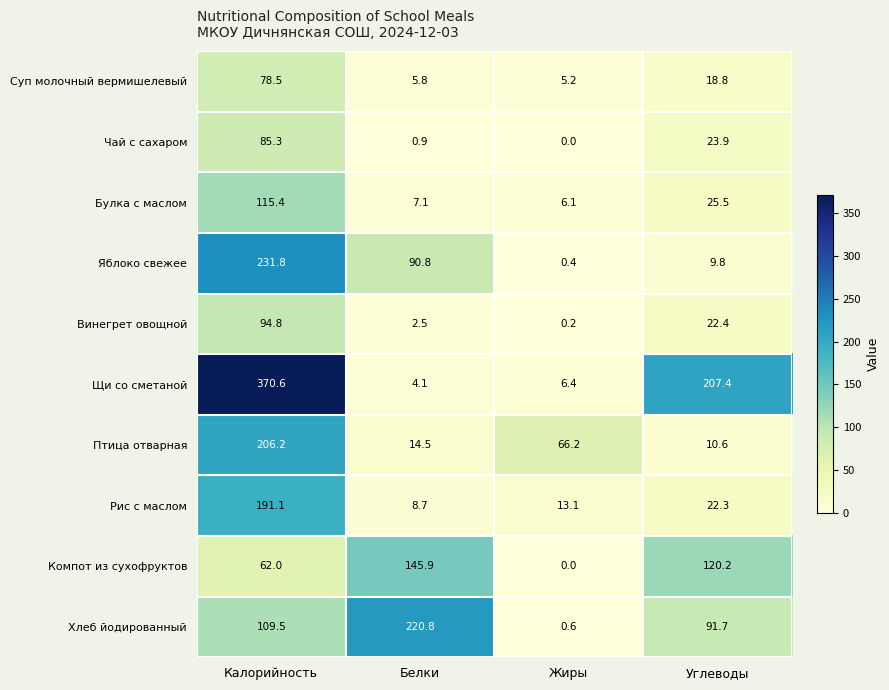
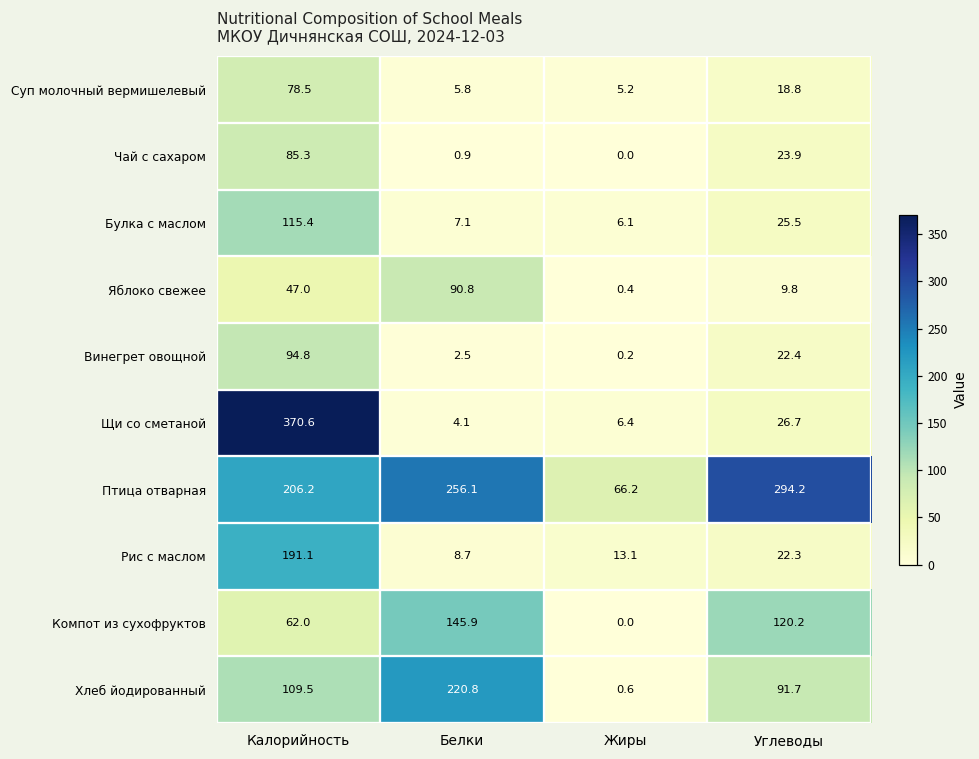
Яблоко свежее, Калорийность: 231.8 -> 47.0
Щи со сметаной, Углеводы: 207.4 -> 26.7
Птица отварная, Белки: 14.5 -> 256.1
Птица отварная, Углеводы: 10.6 -> 294.2
